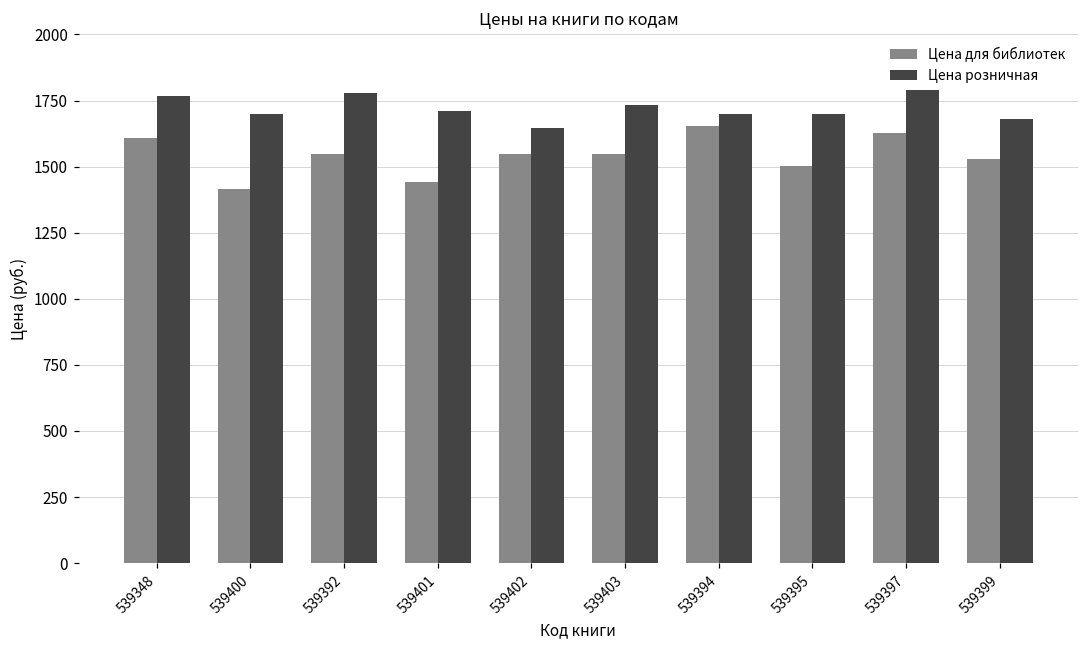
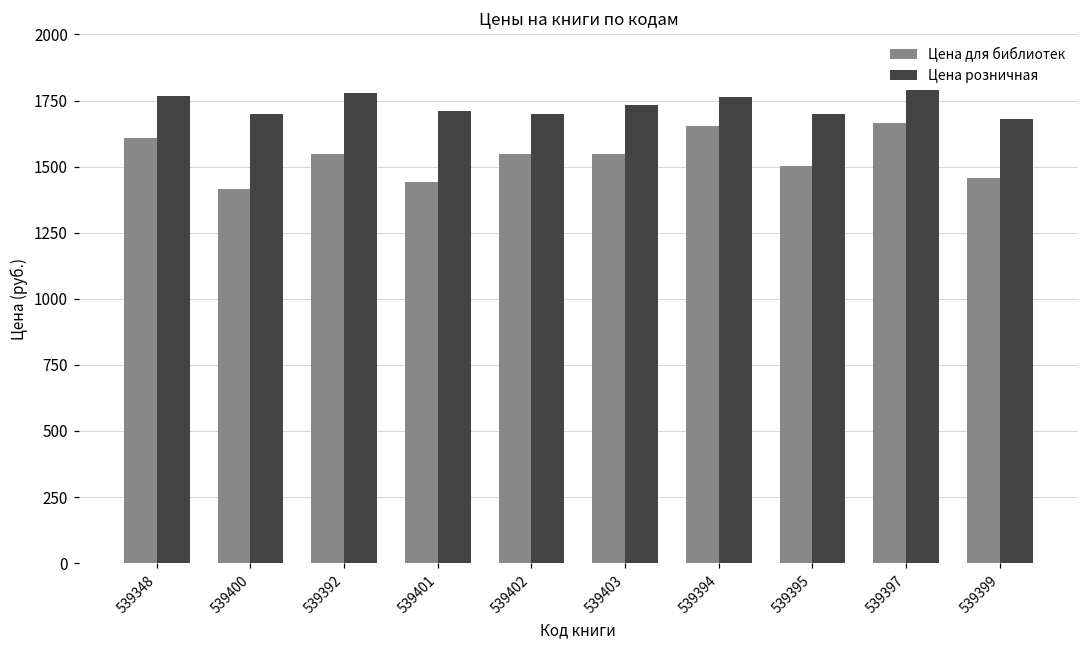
Цена розничная, 539402: 1650 -> 1700
Цена розничная, 539394: 1700 -> 1770
Цена для библиотек, 539397: 1630 -> 1660
Цена для библиотек, 539399: 1530 -> 1460
